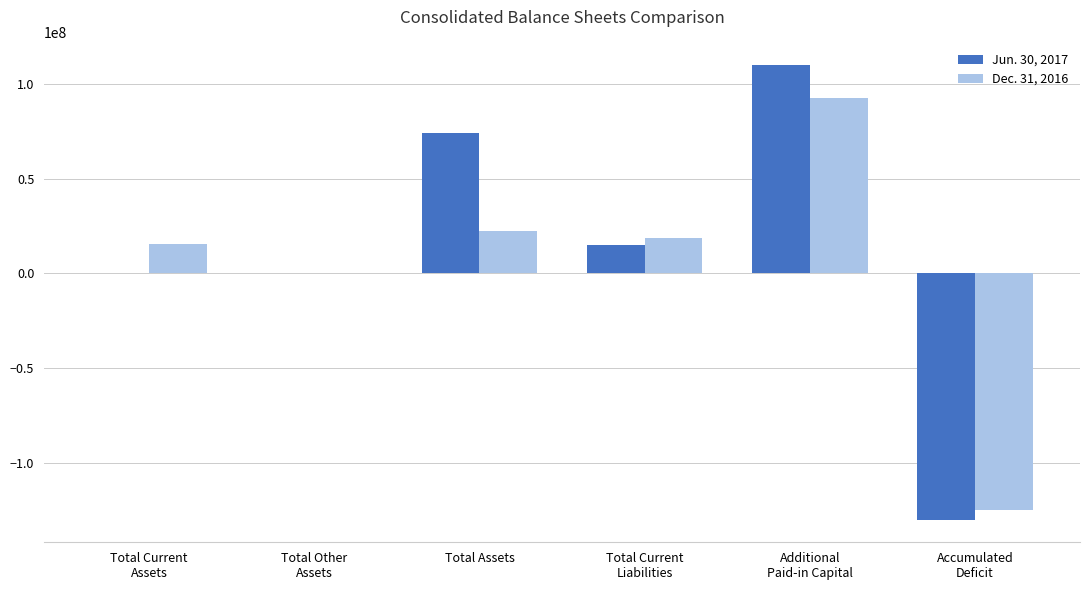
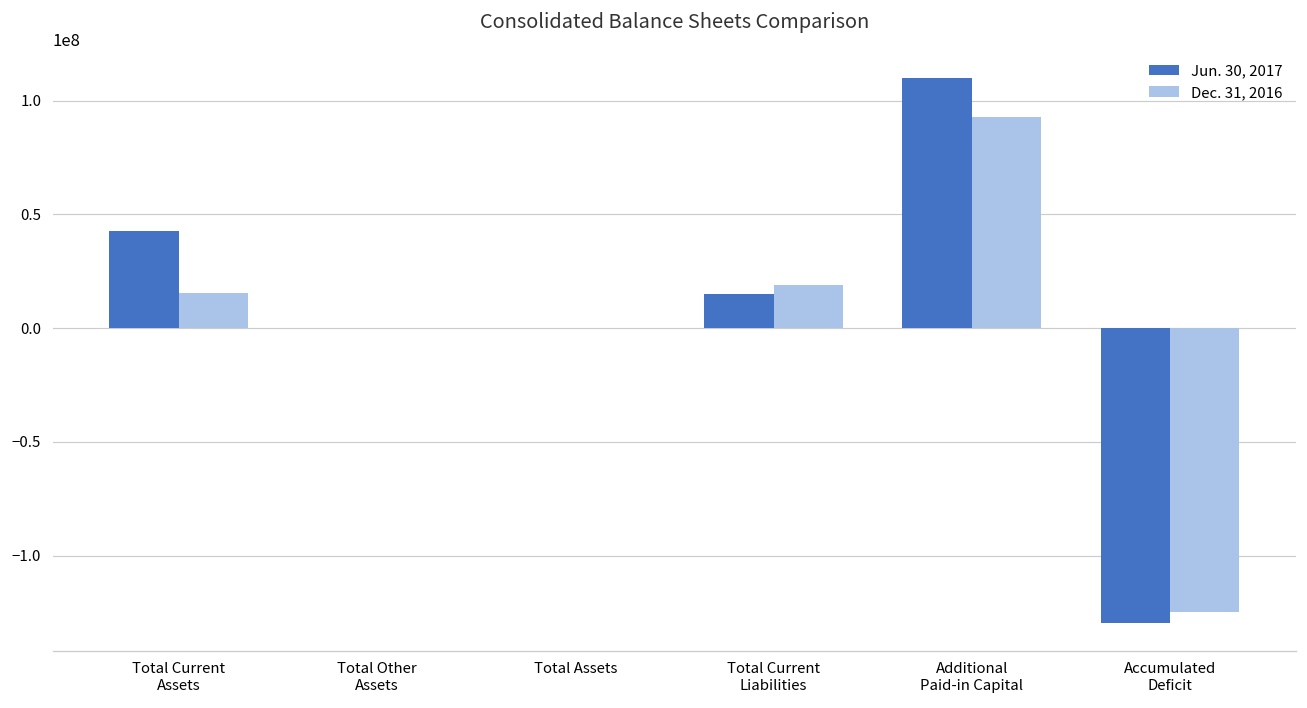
Jun. 30, 2017, Total Current Assets: 0 -> 43000000
Jun. 30, 2017, Total Assets: 74000000 -> 0
Dec. 31, 2016, Total Assets: 22000000 -> 0
